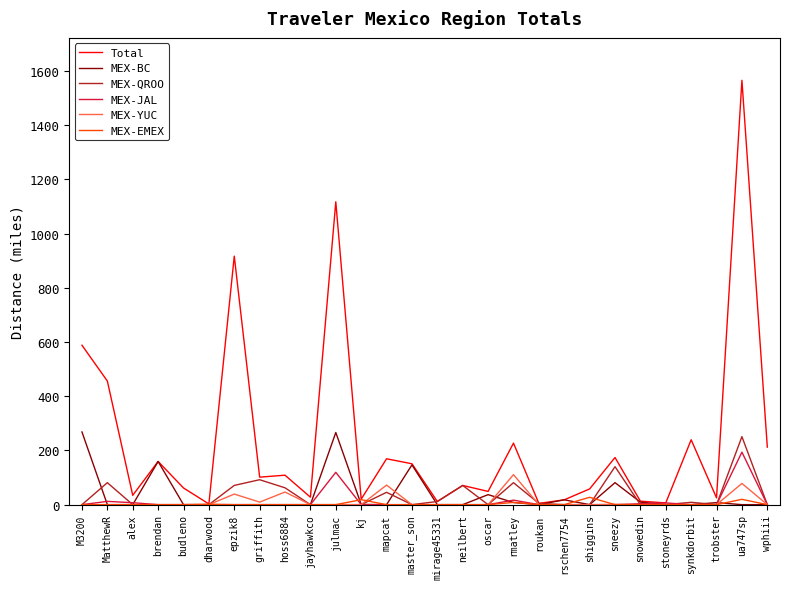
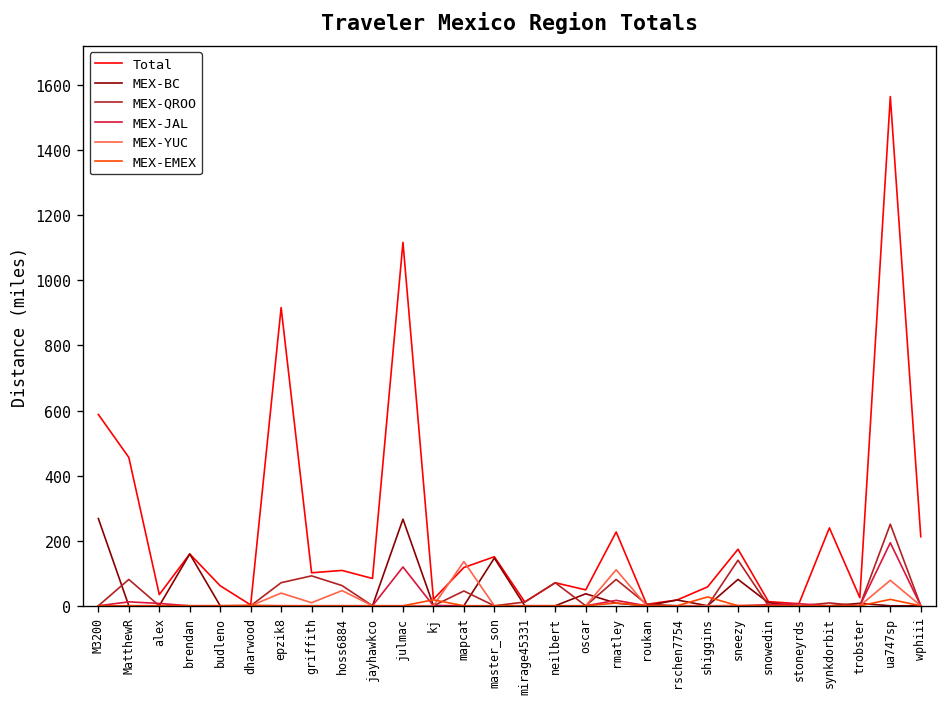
Total, jayhawkco: 30 -> 80
Total, mapcat: 170 -> 120
MEX-YUC, mapcat: 70 -> 140
